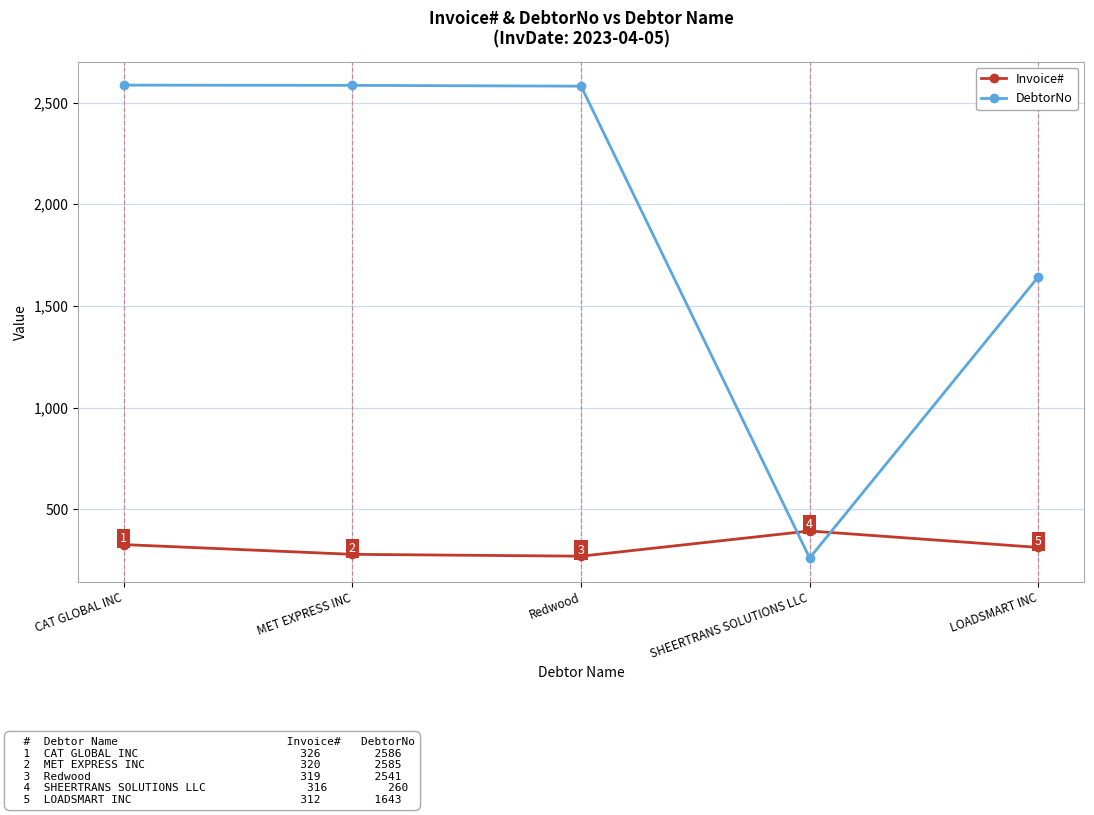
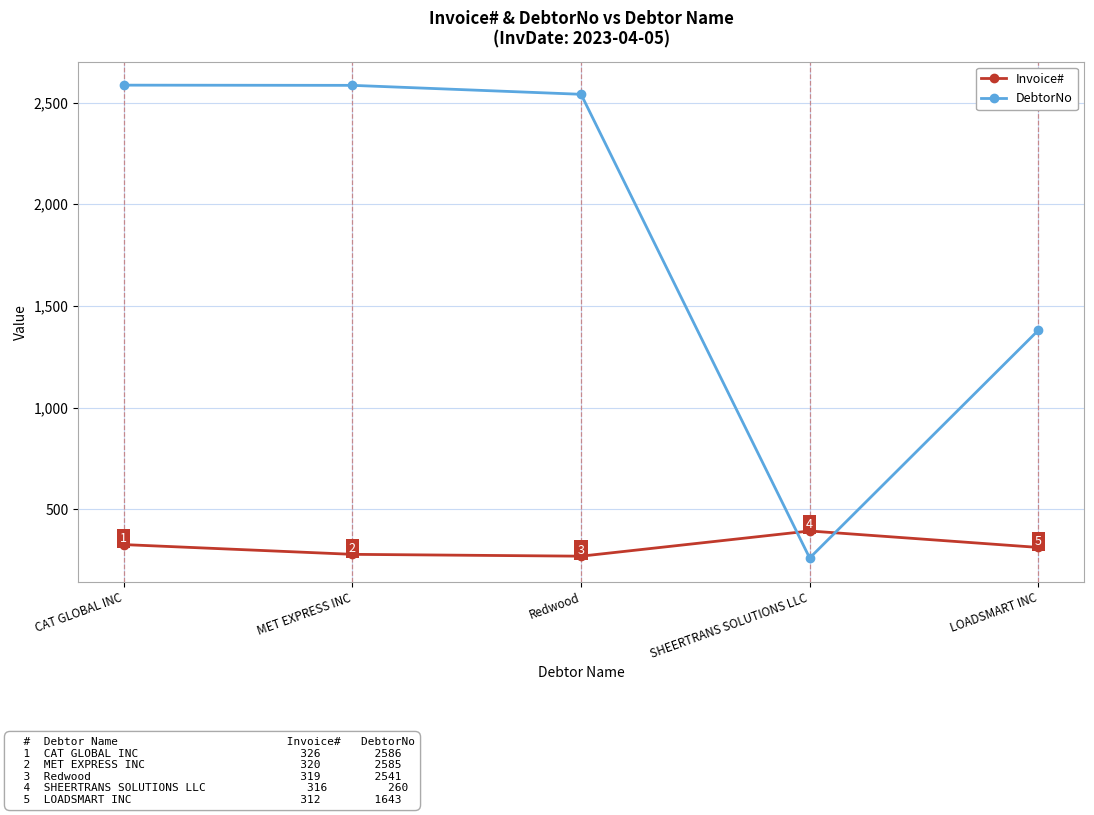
DebtorNo, Redwood: 2,580 -> 2,540
DebtorNo, LOADSMART INC: 1,640 -> 1,380
